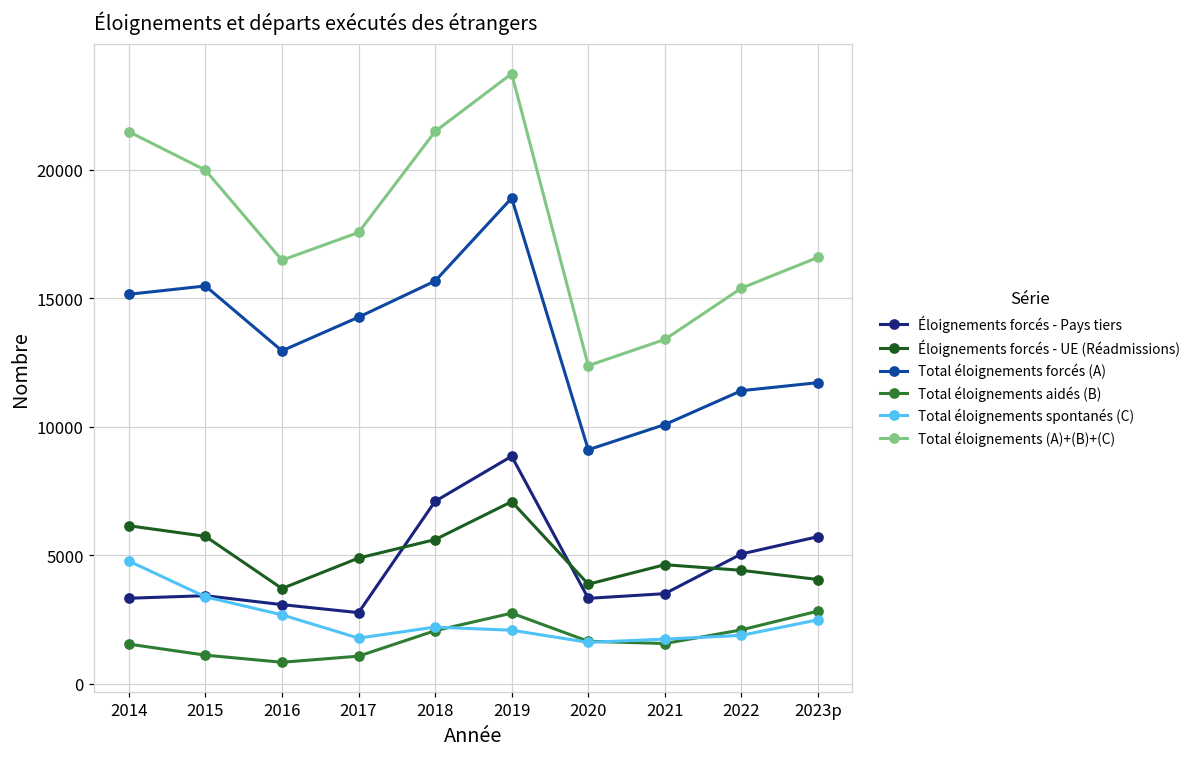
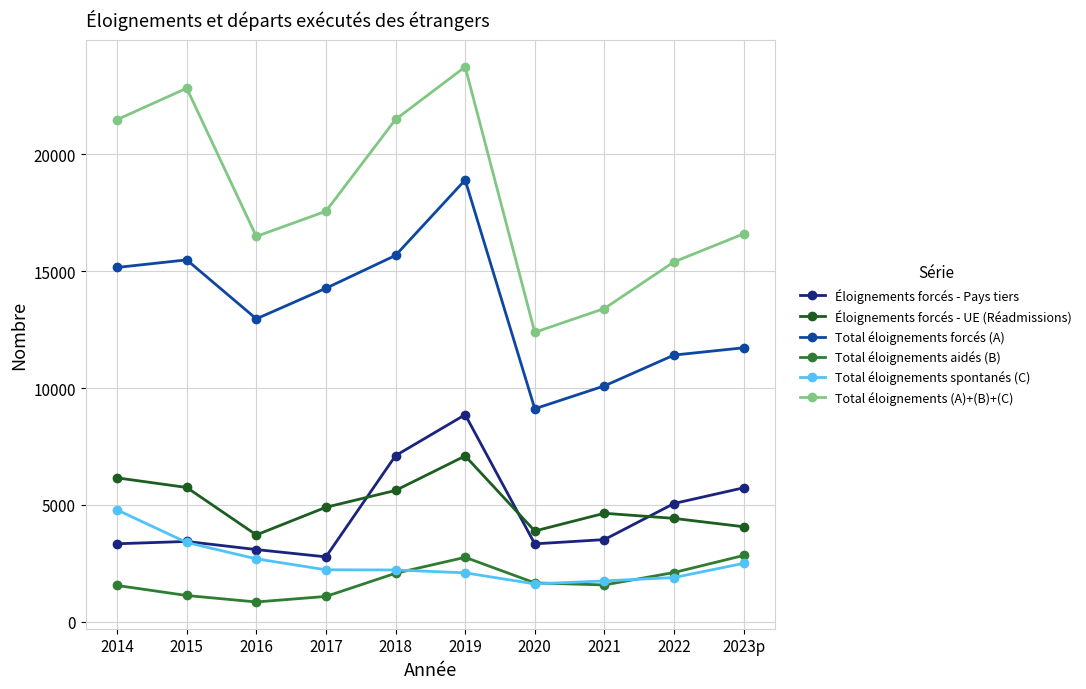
Total éloignements (A)+(B)+(C), 2015: 20000 -> 22800
Total éloignements spontanés (C), 2017: 1800 -> 2200
